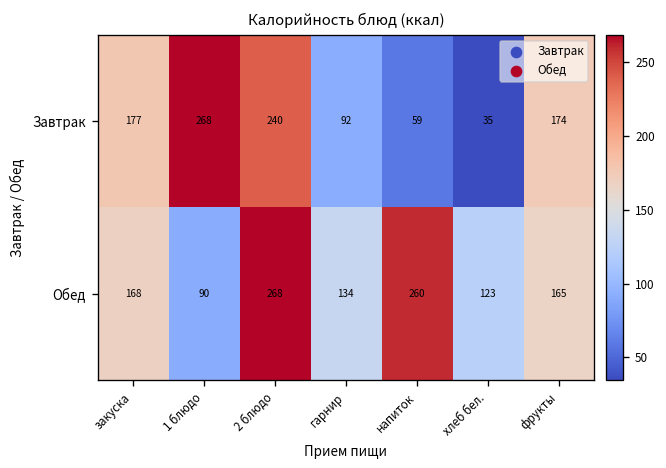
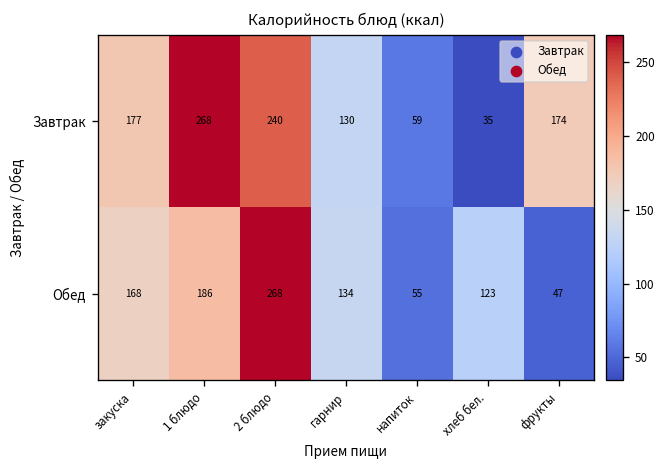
Завтрак, гарнир: 92 -> 130
Обед, 1 блюдо: 90 -> 186
Обед, напиток: 260 -> 55
Обед, фрукты: 165 -> 47
